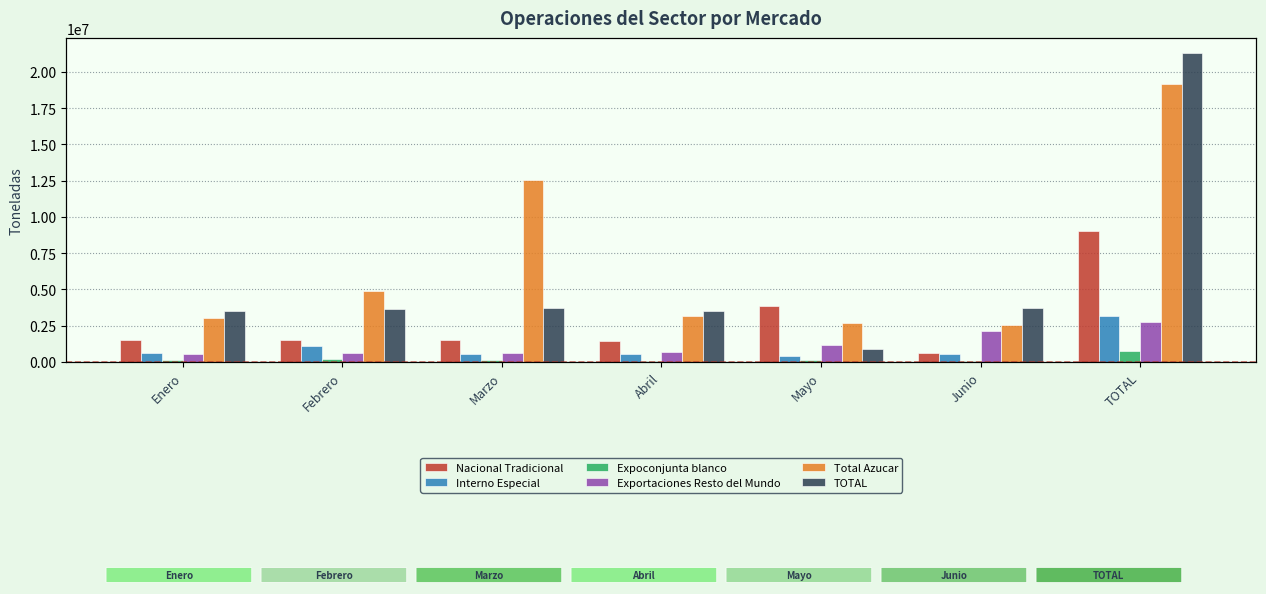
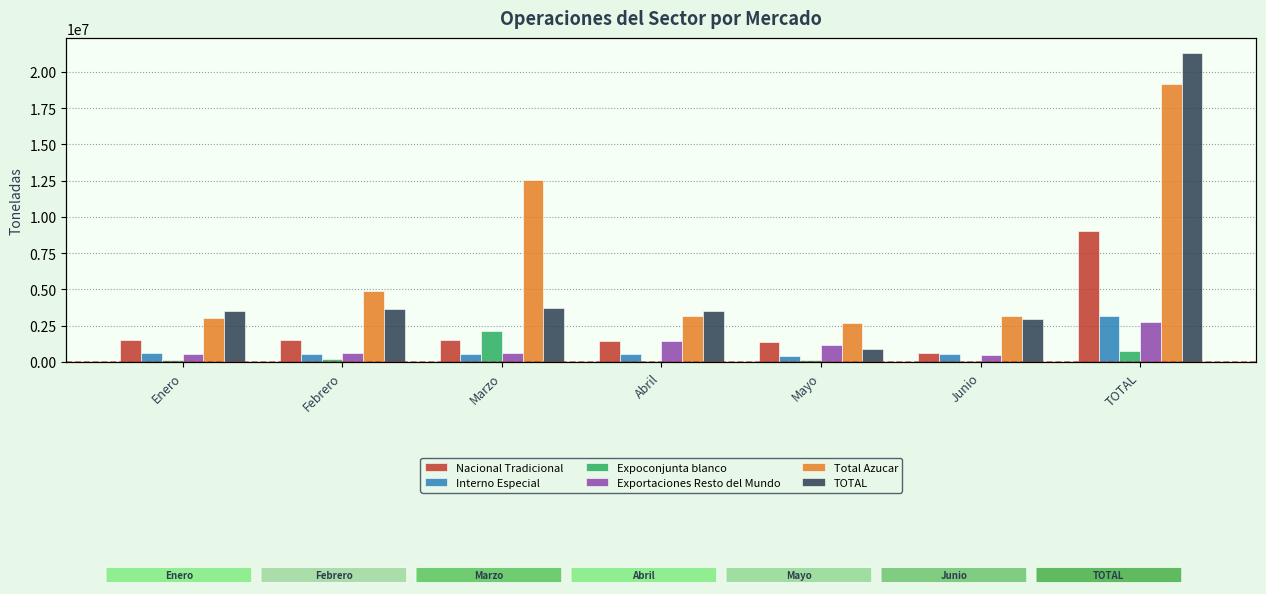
Interno Especial, Febrero: 1100000 -> 500000
Expoconjunta blanco, Marzo: 100000 -> 2100000
Exportaciones Resto del Mundo, Abril: 700000 -> 1400000
Nacional Tradicional, Mayo: 3900000 -> 1400000
Exportaciones Resto del Mundo, Junio: 2100000 -> 500000
Total Azucar, Junio: 2500000 -> 3100000
TOTAL, Junio: 3700000 -> 3000000
